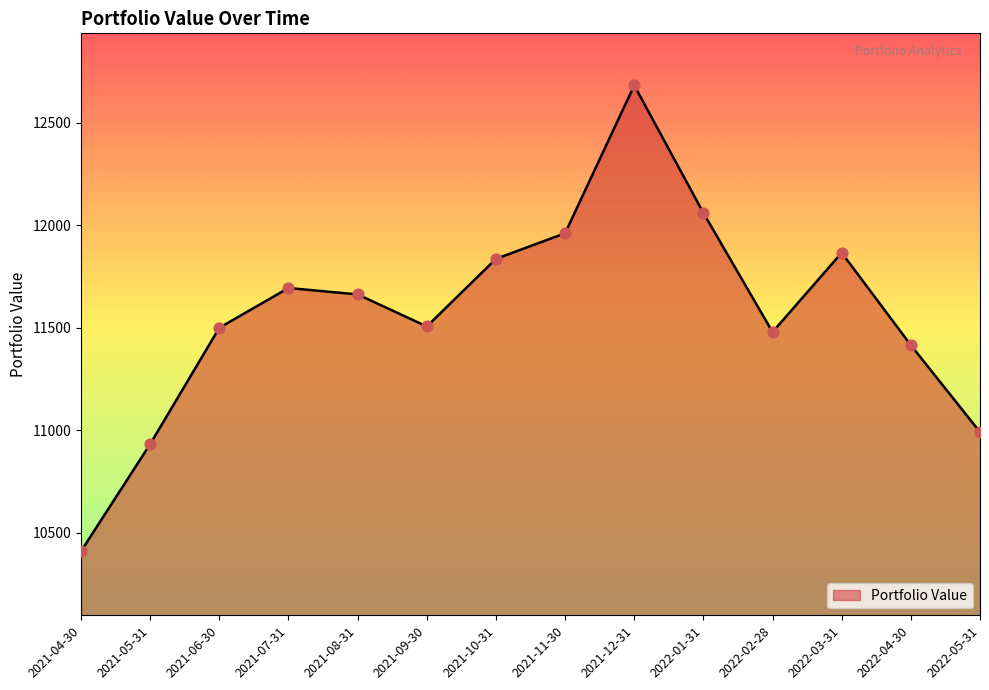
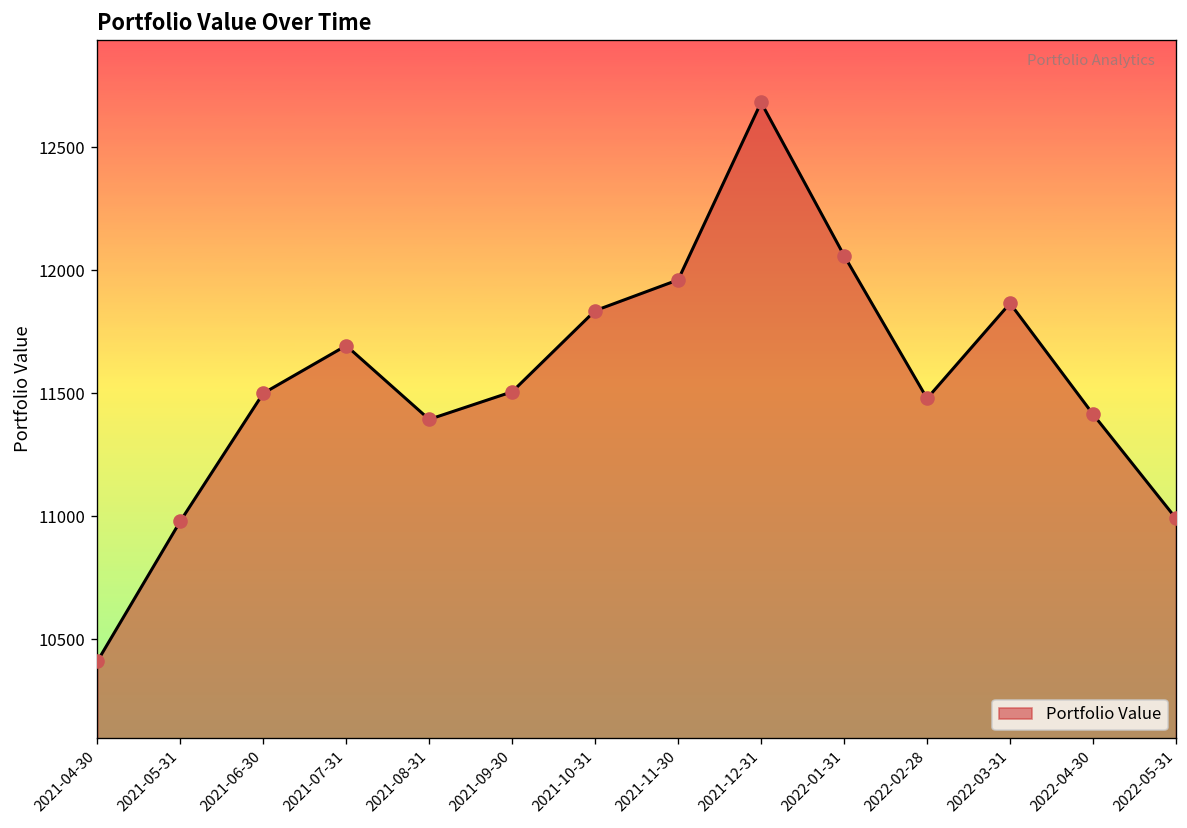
2021-05-31: 10930 -> 10980
2021-08-31: 11660 -> 11390
